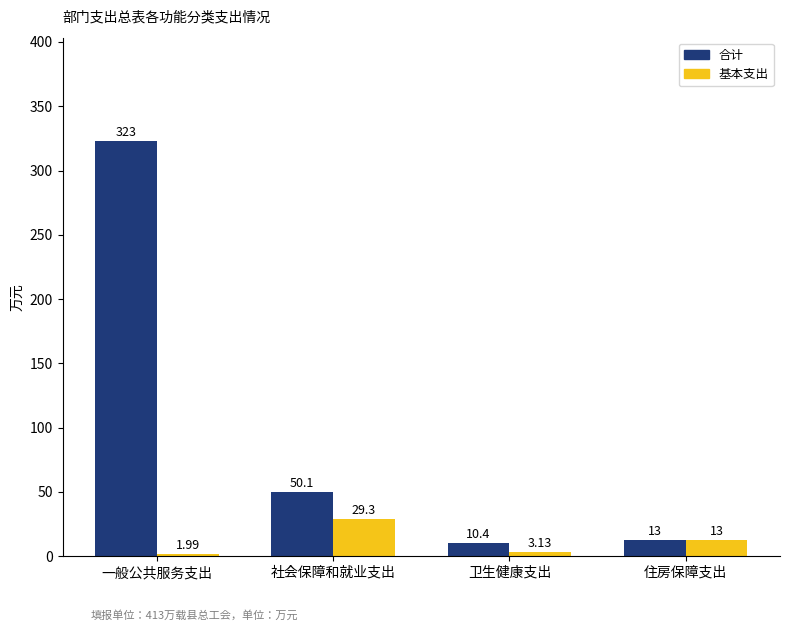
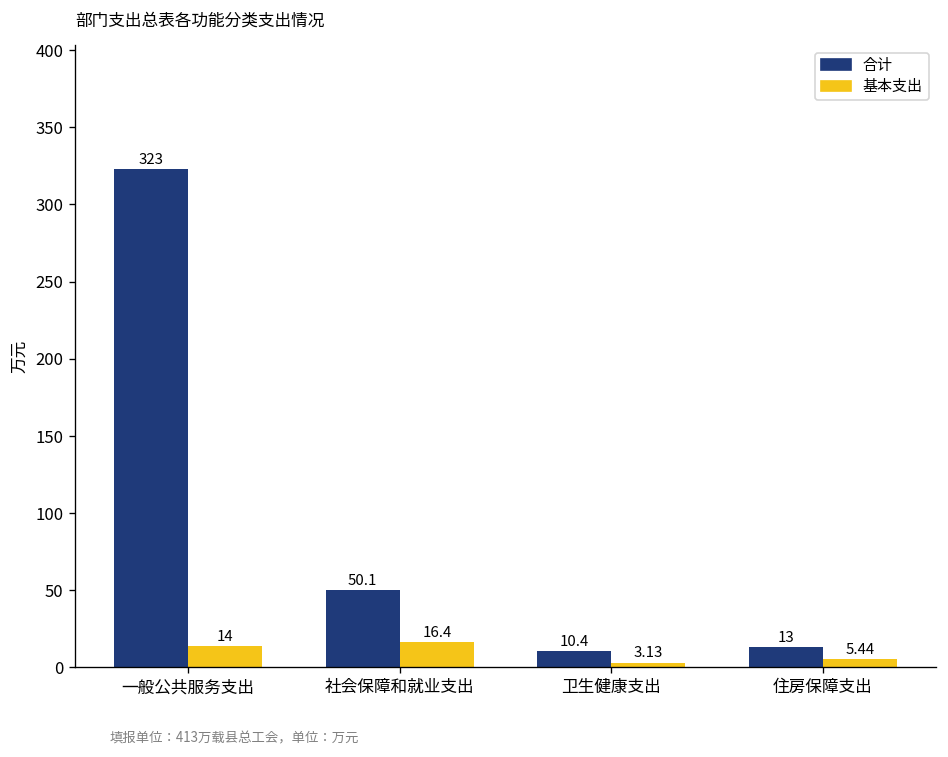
基本支出, 一般公共服务支出: 1.99 -> 14
基本支出, 社会保障和就业支出: 29.3 -> 16.4
基本支出, 住房保障支出: 13 -> 5.44
